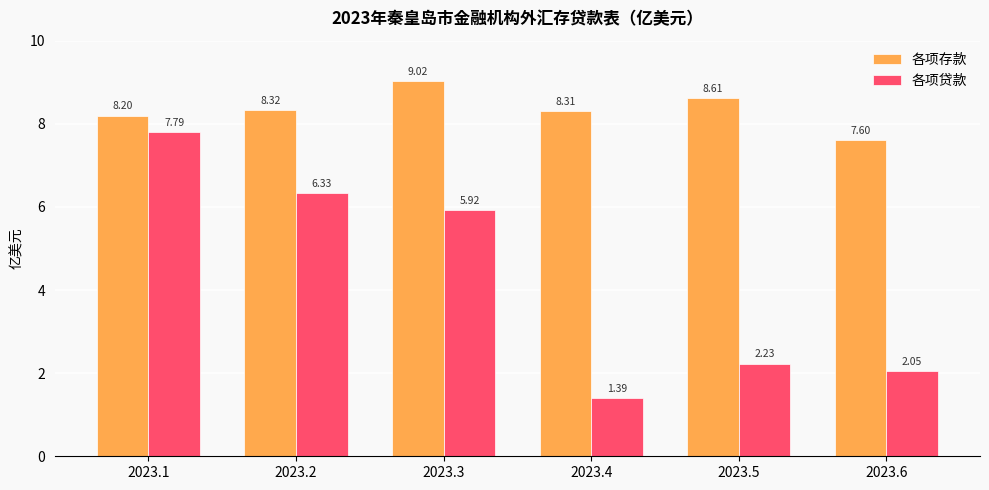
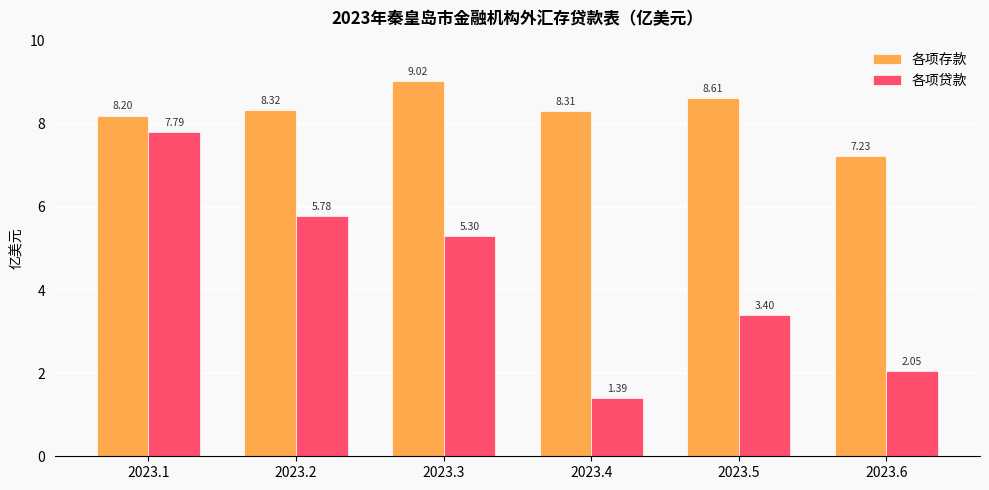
各项贷款, 2023.2: 6.33 -> 5.78
各项贷款, 2023.3: 5.92 -> 5.30
各项贷款, 2023.5: 2.23 -> 3.40
各项存款, 2023.6: 7.60 -> 7.23
